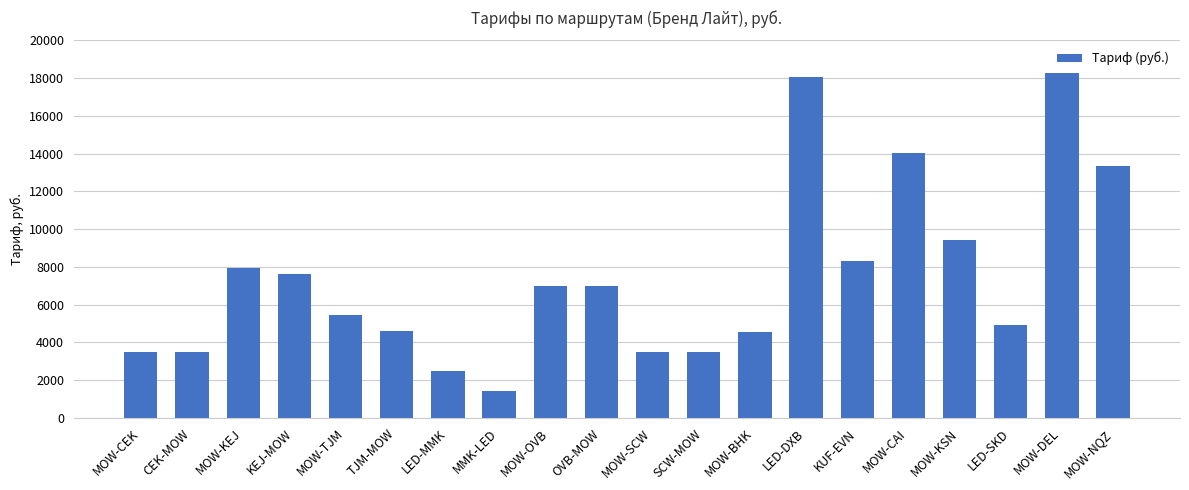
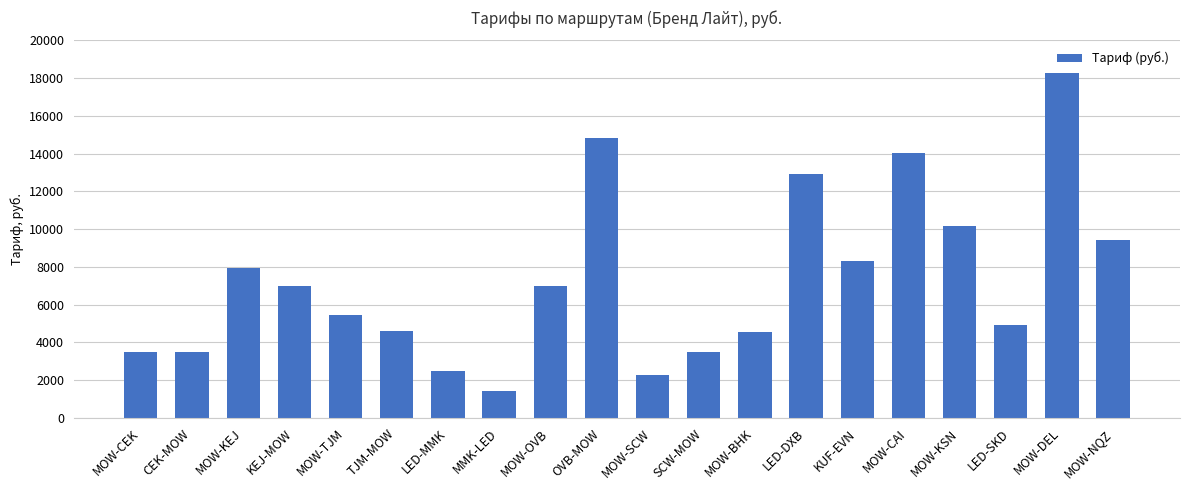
KEJ-MOW: 7600 -> 7000
OVB-MOW: 7000 -> 14800
MOW-SCW: 3500 -> 2300
LED-DXB: 18100 -> 12900
MOW-KSN: 9400 -> 10200
MOW-NQZ: 13300 -> 9400
